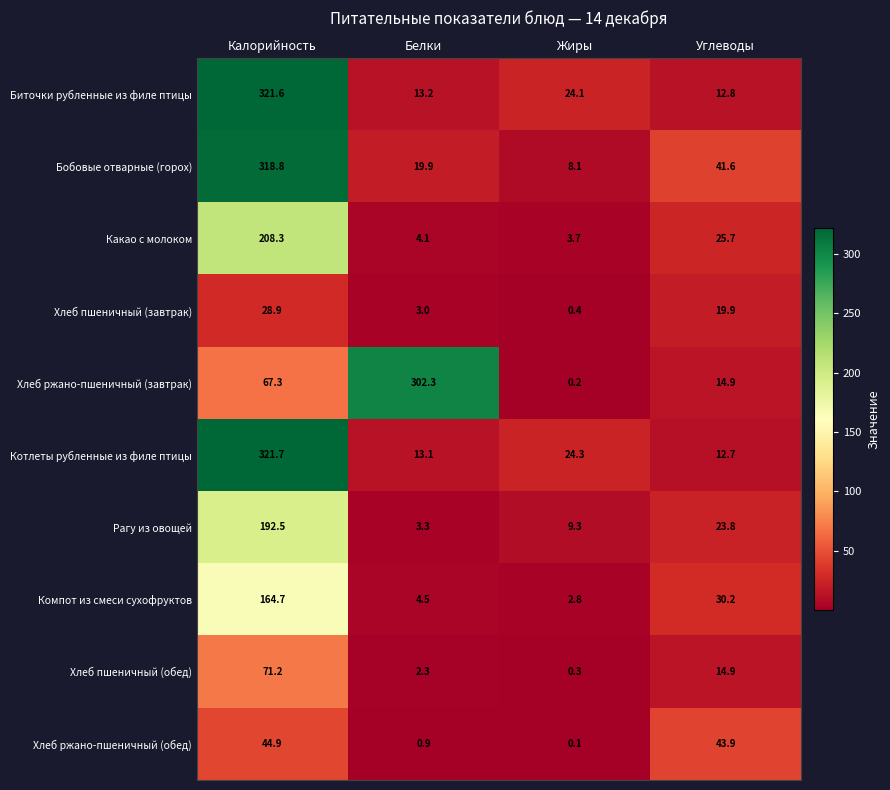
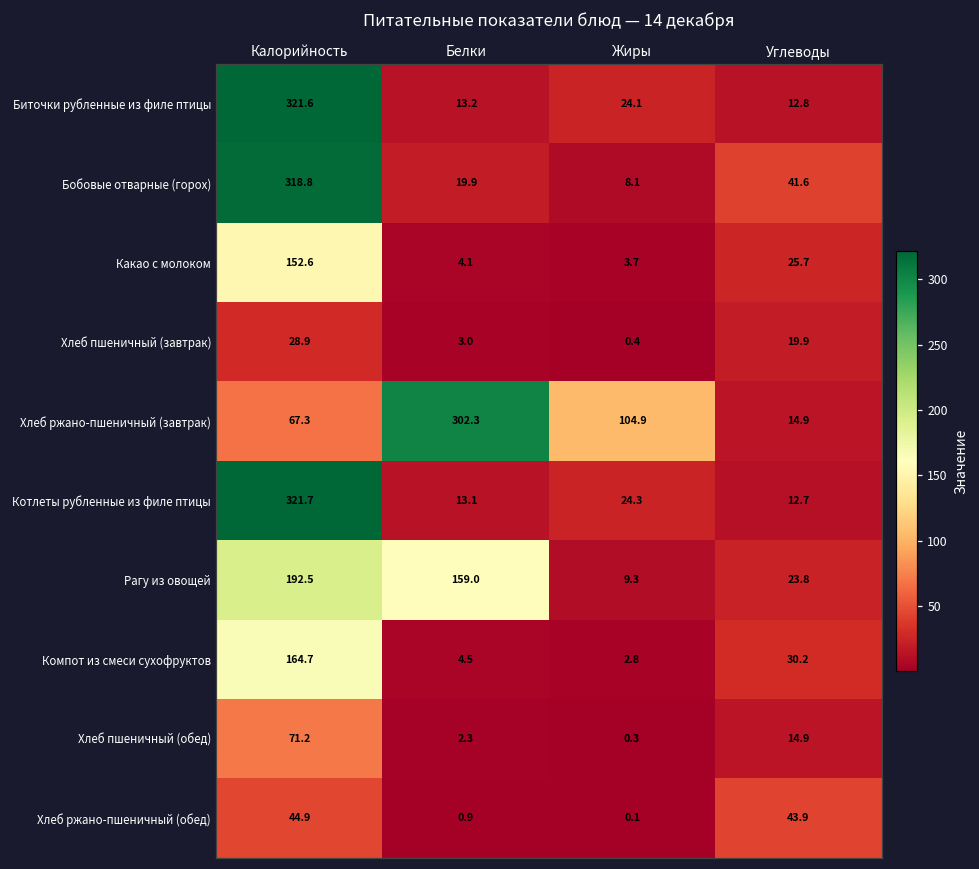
Какао с молоком, Калорийность: 208.3 -> 152.6
Хлеб ржано-пшеничный (завтрак), Жиры: 0.2 -> 104.9
Рагу из овощей, Белки: 3.3 -> 159.0
